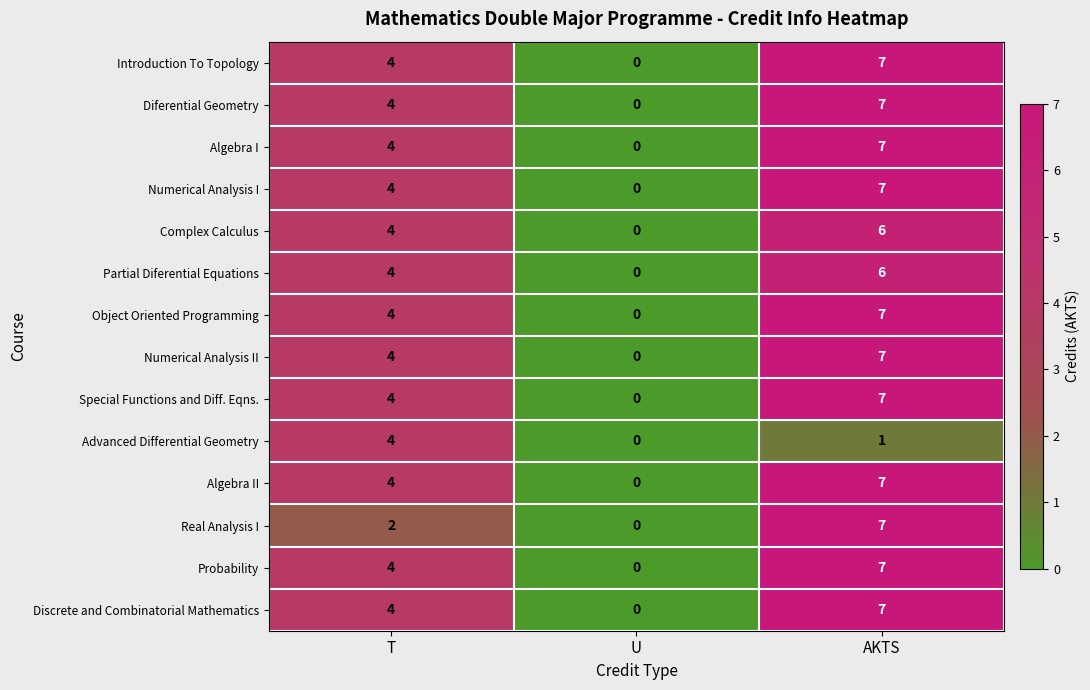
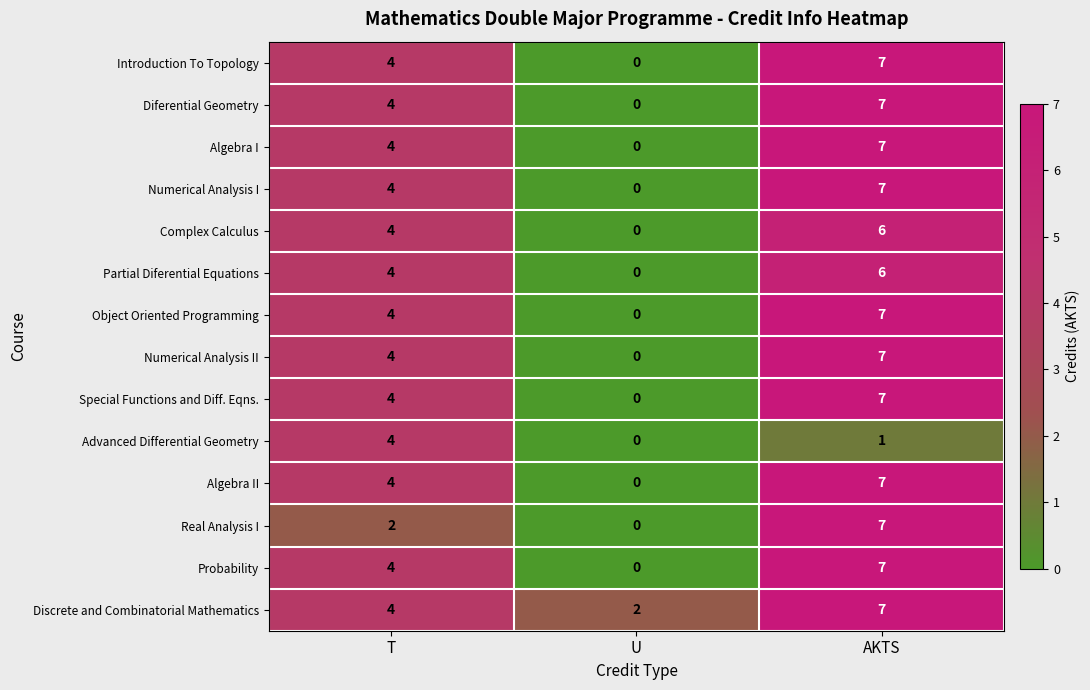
Discrete and Combinatorial Mathematics, U: 0 -> 2
